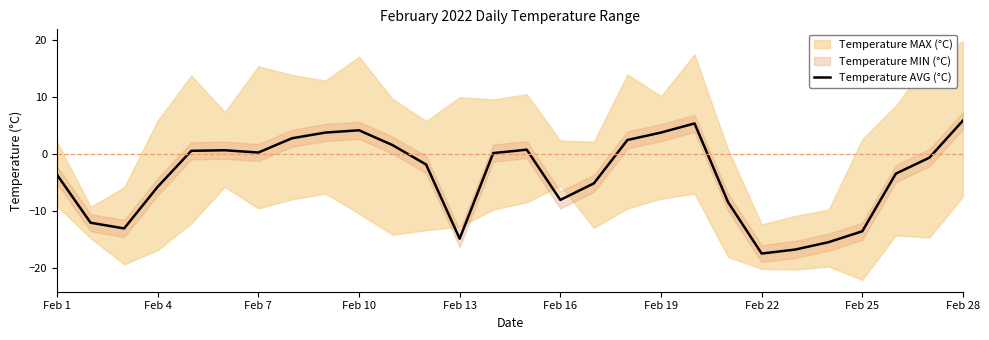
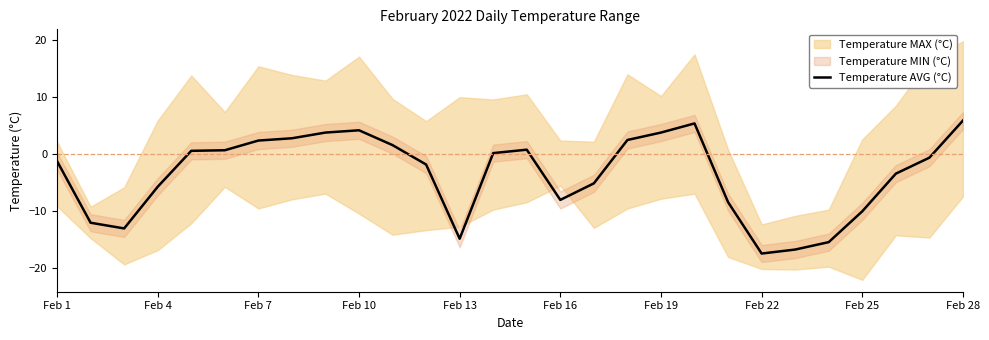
Temperature AVG (°C), Feb 1: -4 -> -1
Temperature AVG (°C), Feb 7: 0 -> 2
Temperature AVG (°C), Feb 25: -14 -> -10
